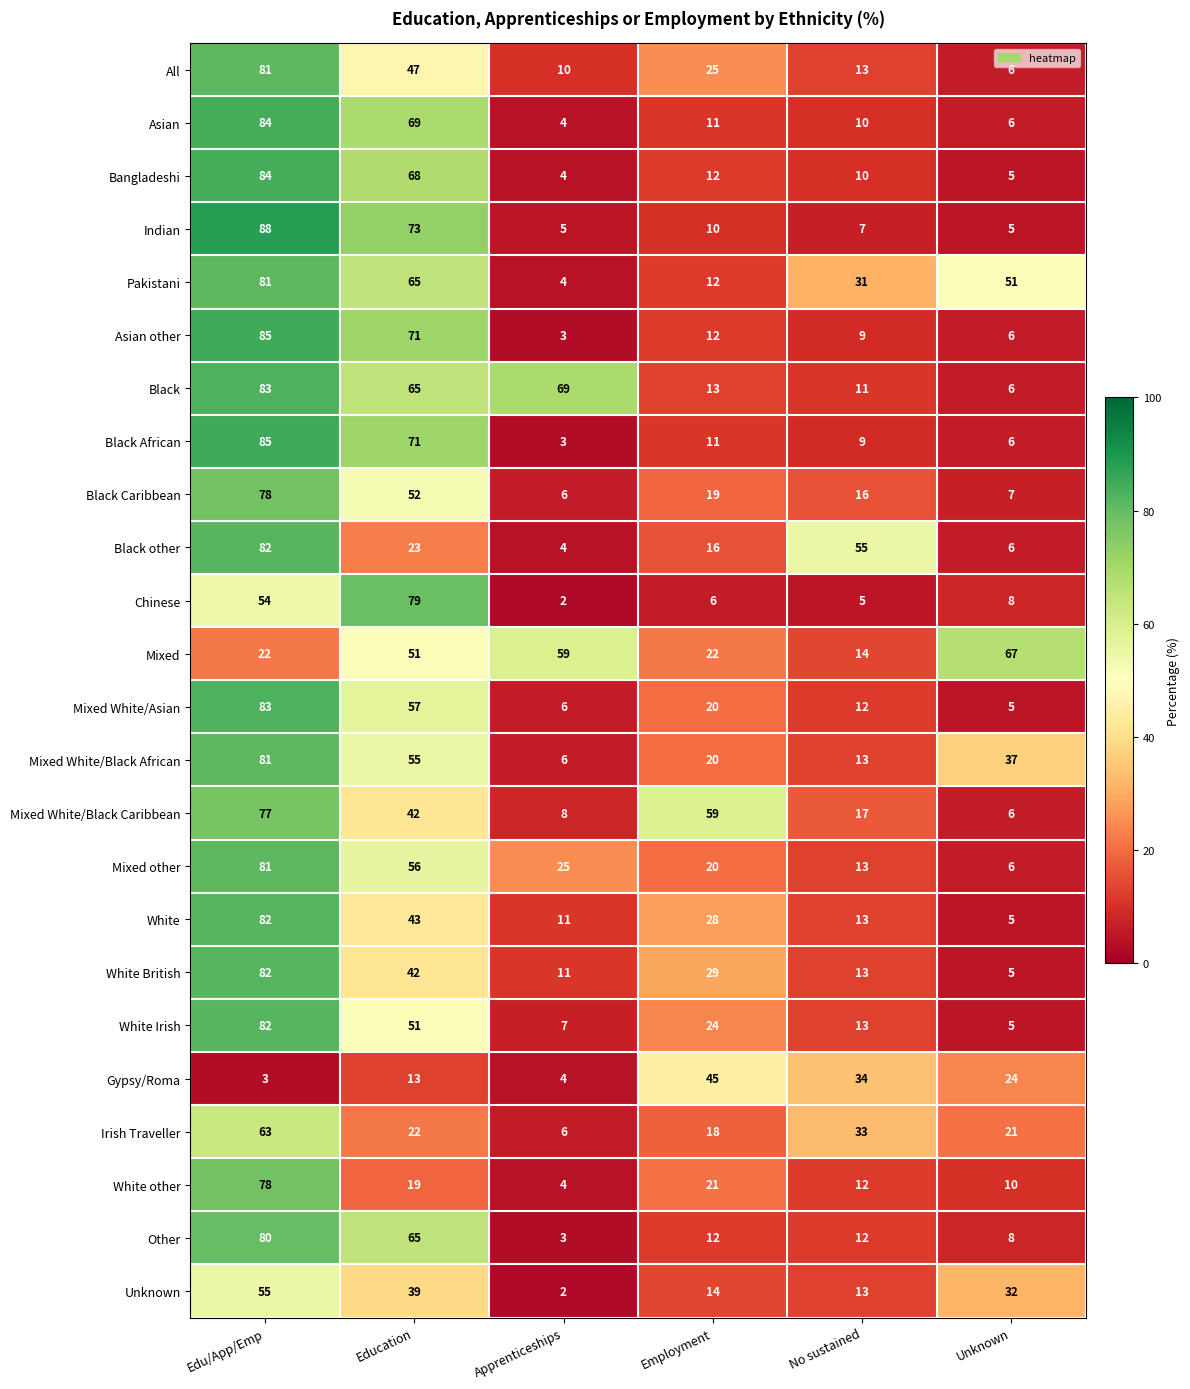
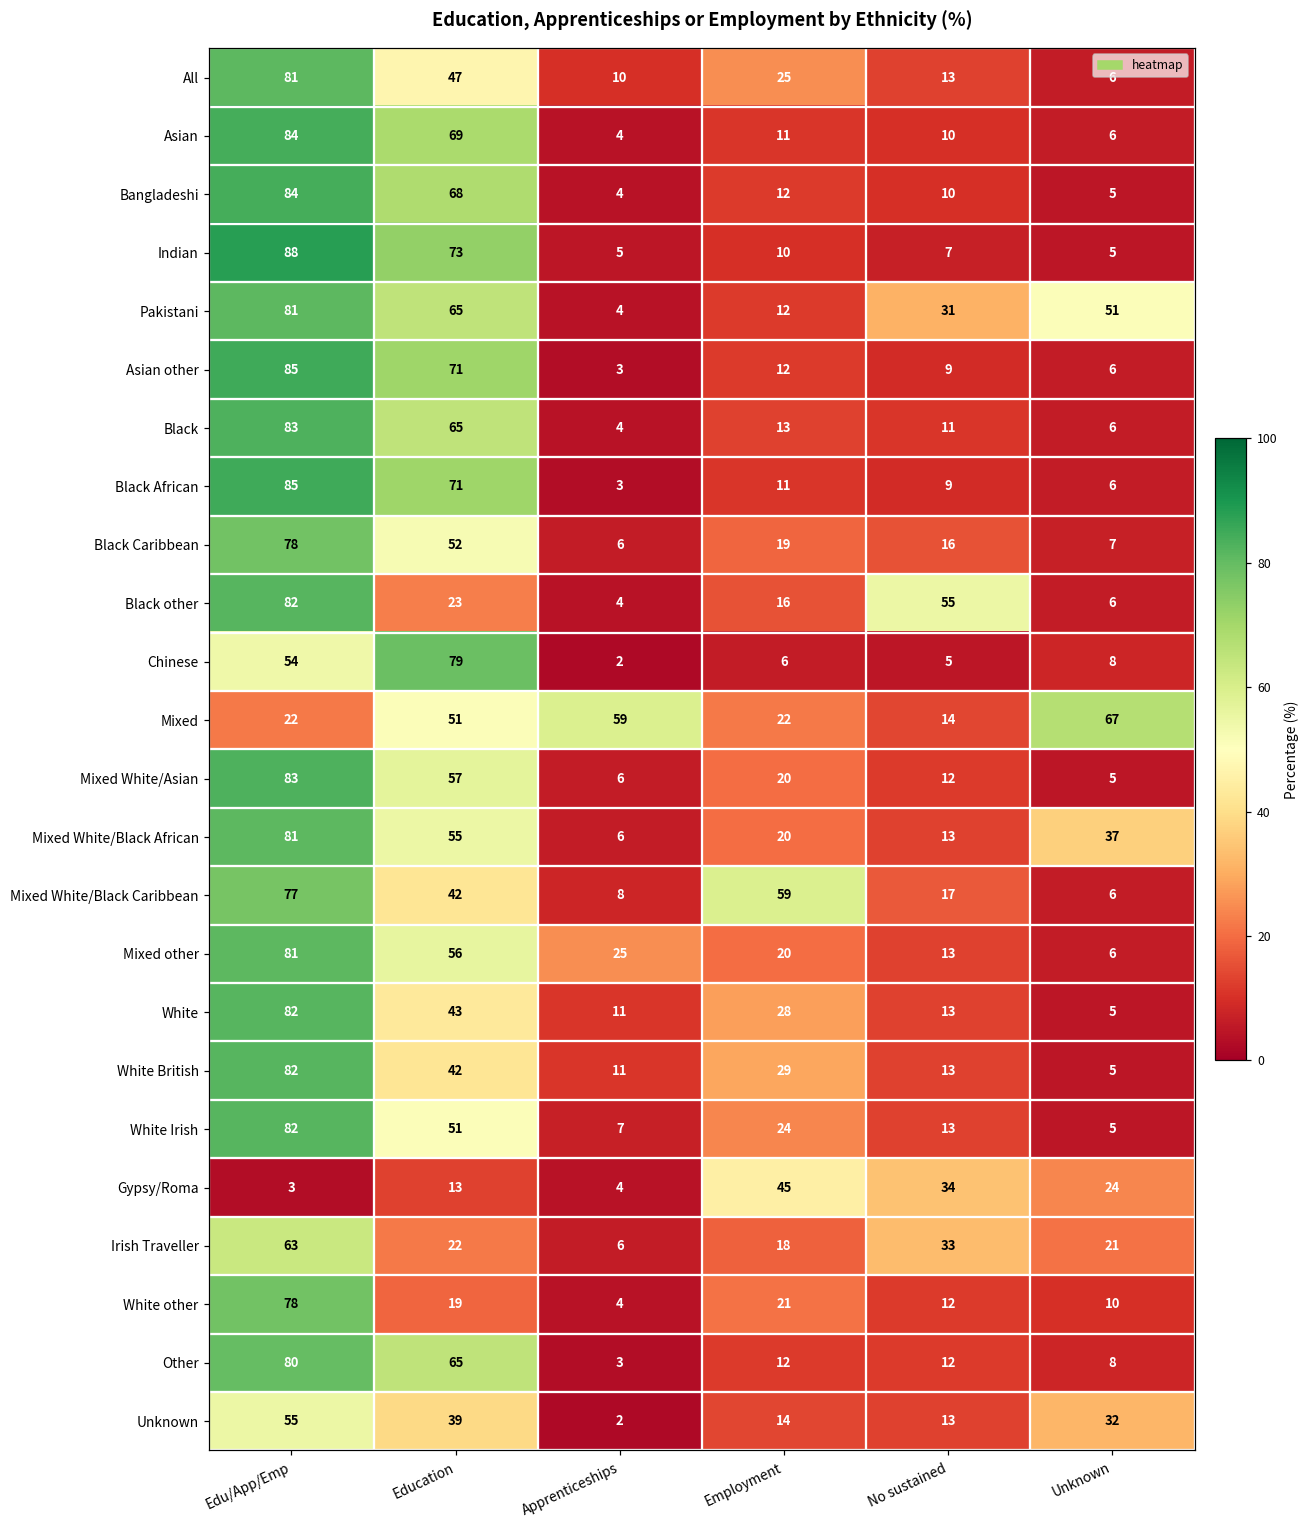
Black, Apprenticeships: 69 -> 4
